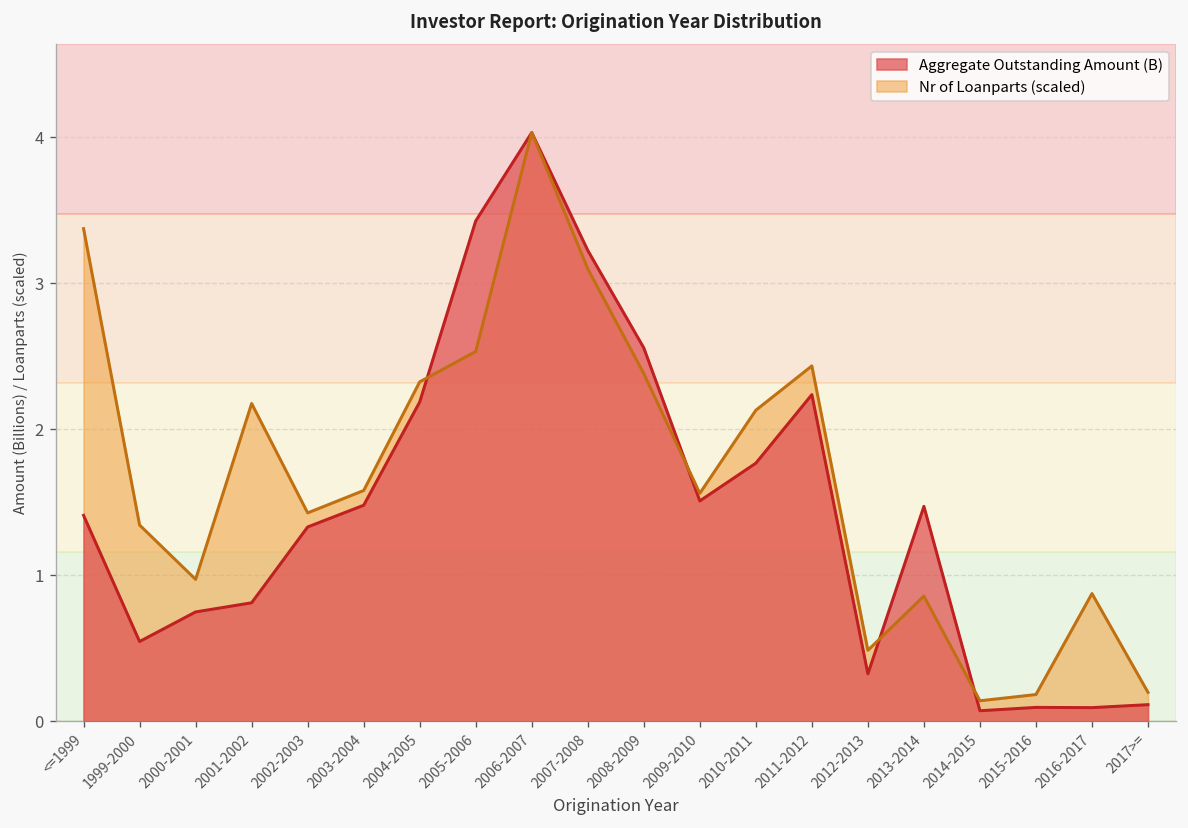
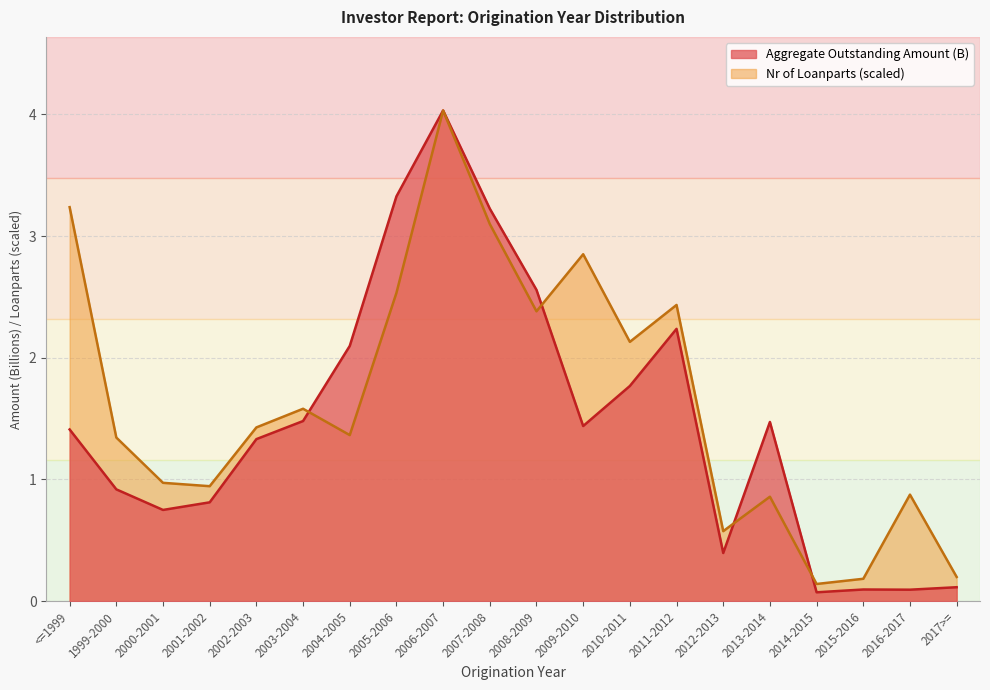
Nr of Loanparts (scaled), <=1999: 3.37 -> 3.24
Aggregate Outstanding Amount (B), 1999-2000: 0.55 -> 0.92
Nr of Loanparts (scaled), 2001-2002: 2.18 -> 0.94
Aggregate Outstanding Amount (B), 2004-2005: 2.19 -> 2.10
Nr of Loanparts (scaled), 2004-2005: 2.33 -> 1.36
Aggregate Outstanding Amount (B), 2005-2006: 3.43 -> 3.33
Aggregate Outstanding Amount (B), 2009-2010: 1.51 -> 1.44
Nr of Loanparts (scaled), 2009-2010: 1.56 -> 2.85
Aggregate Outstanding Amount (B), 2012-2013: 0.33 -> 0.40
Nr of Loanparts (scaled), 2012-2013: 0.49 -> 0.58
